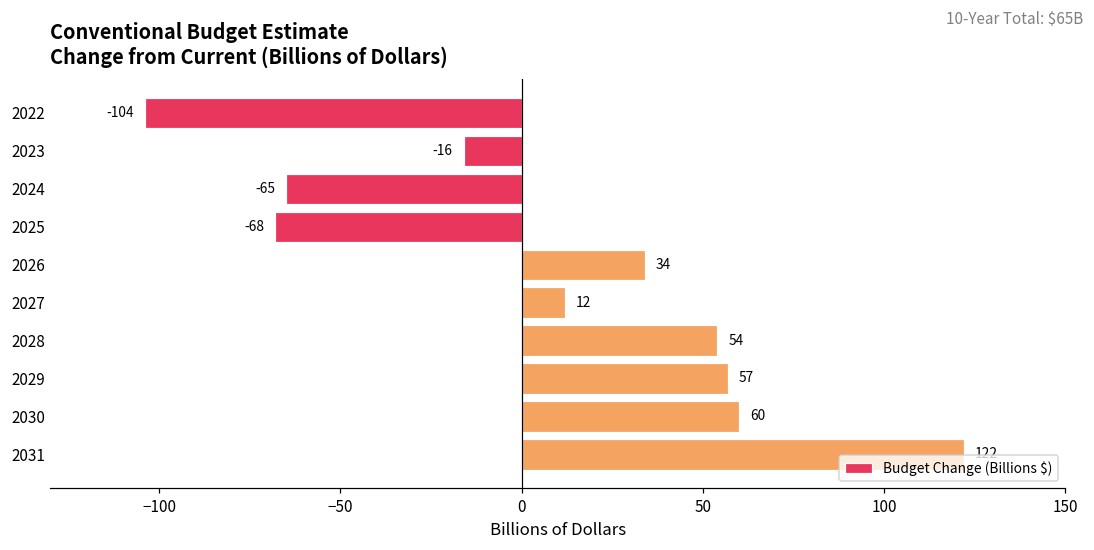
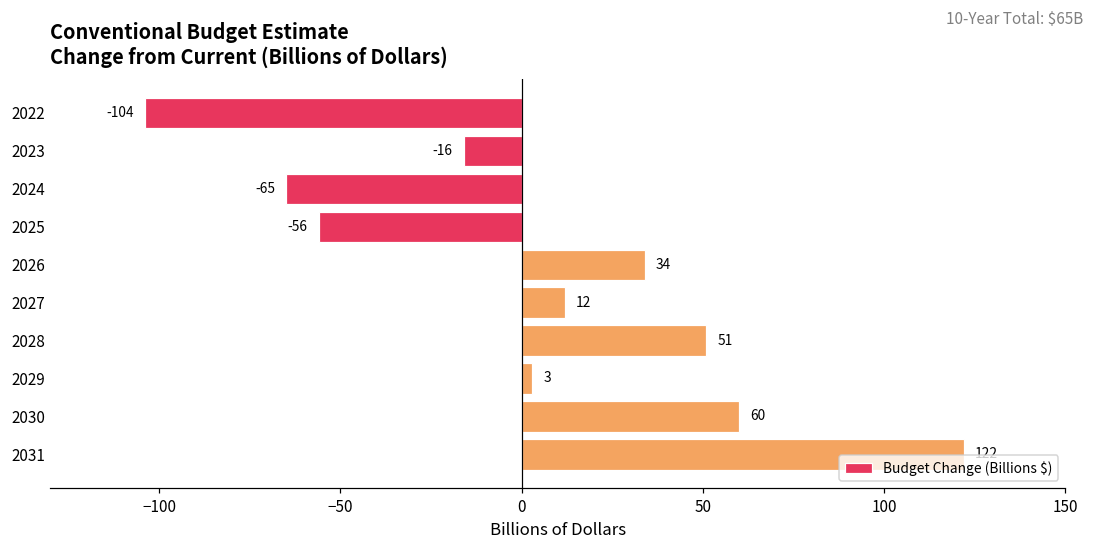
2025: -68 -> -56
2028: 54 -> 51
2029: 57 -> 3
